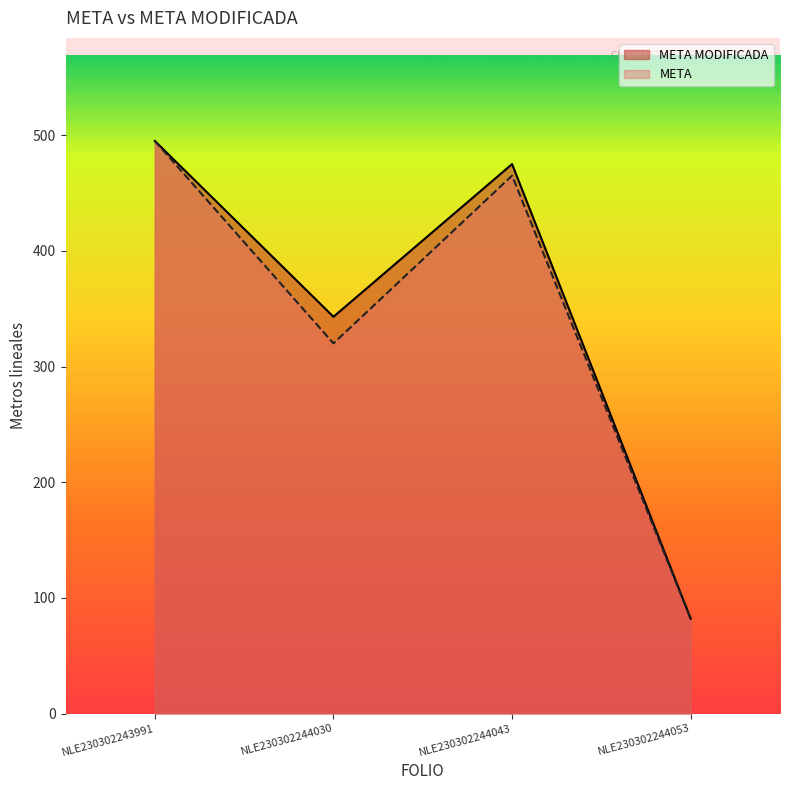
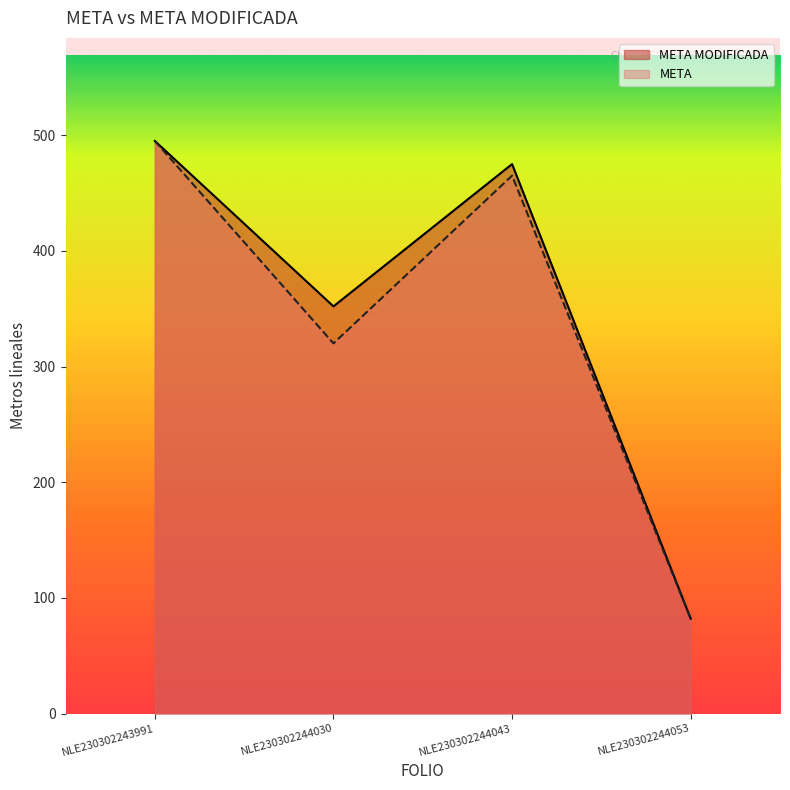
META MODIFICADA, NLE230302244030: 343 -> 352
